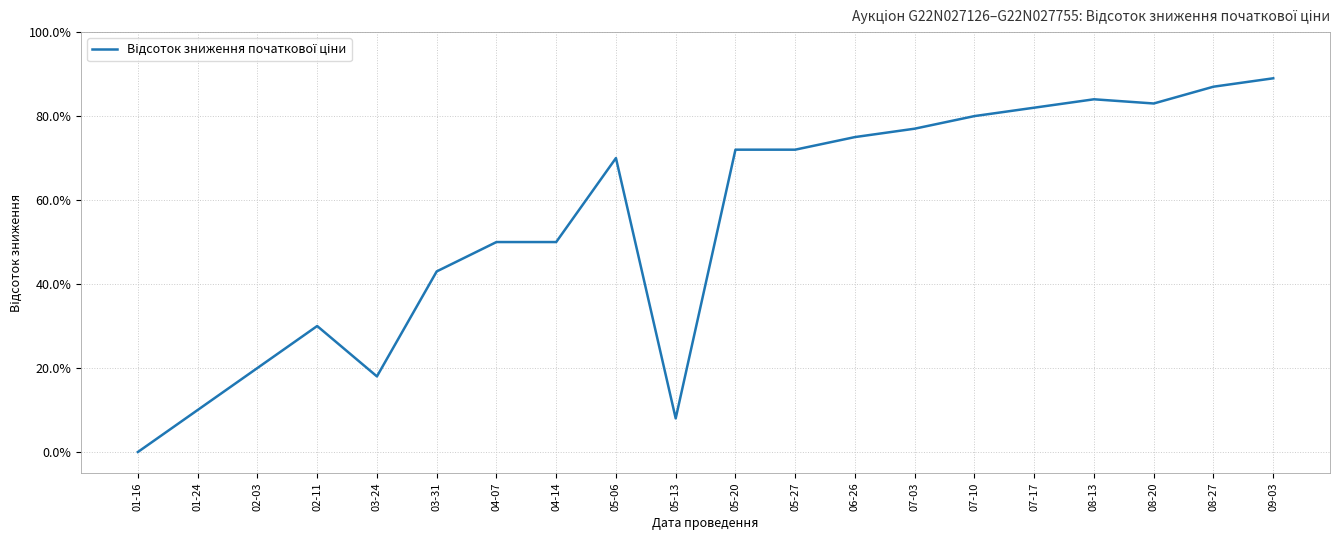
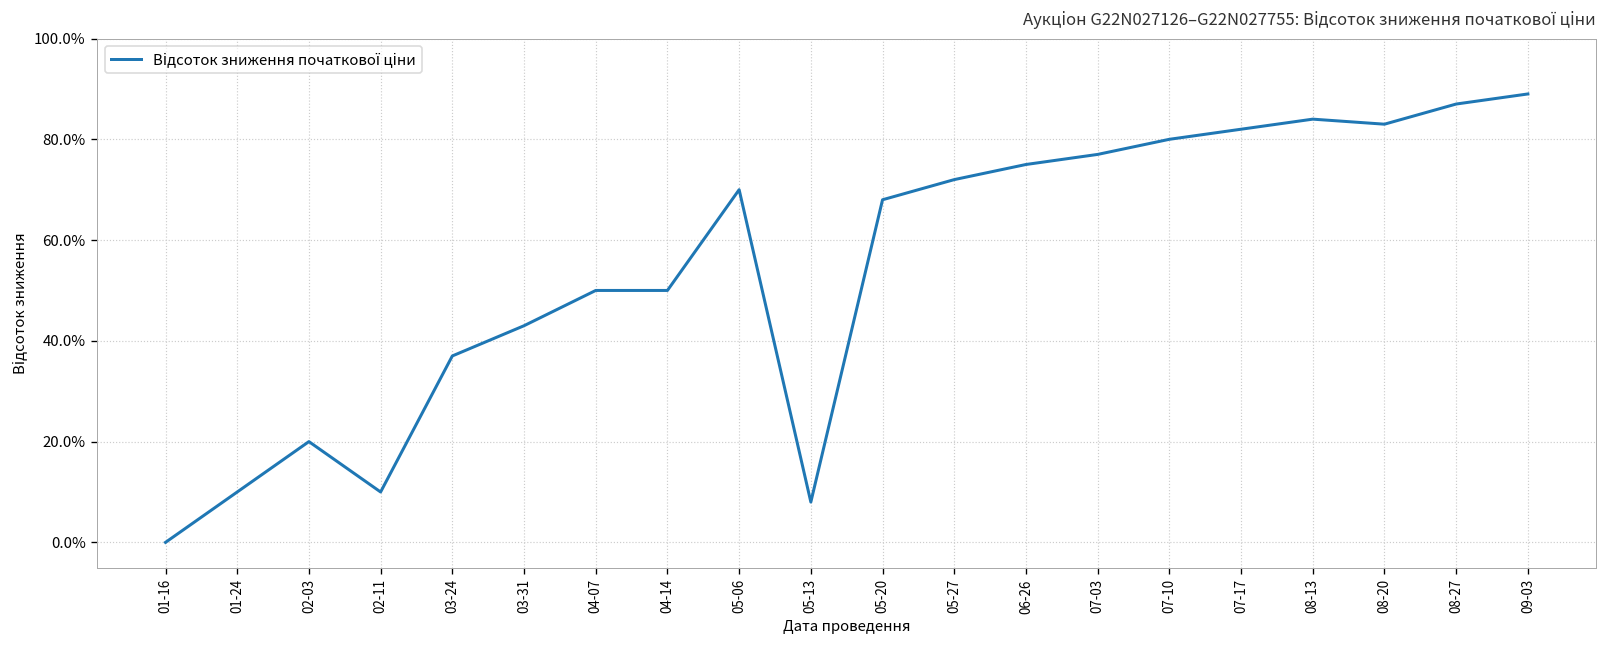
02-11: 30% -> 10%
03-24: 18% -> 37%
05-20: 72% -> 68%
